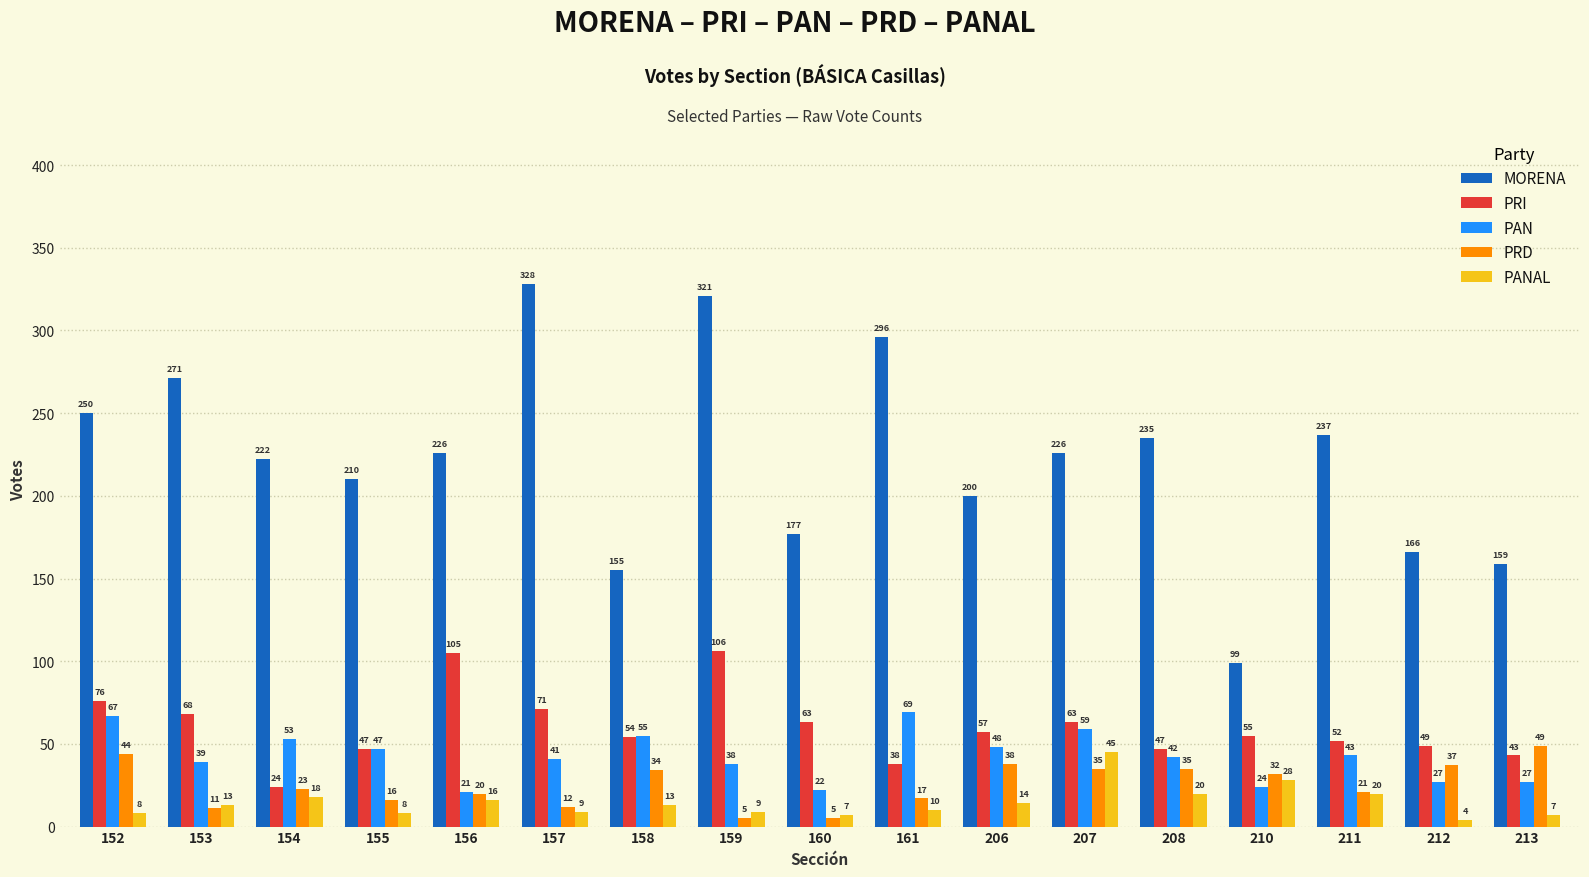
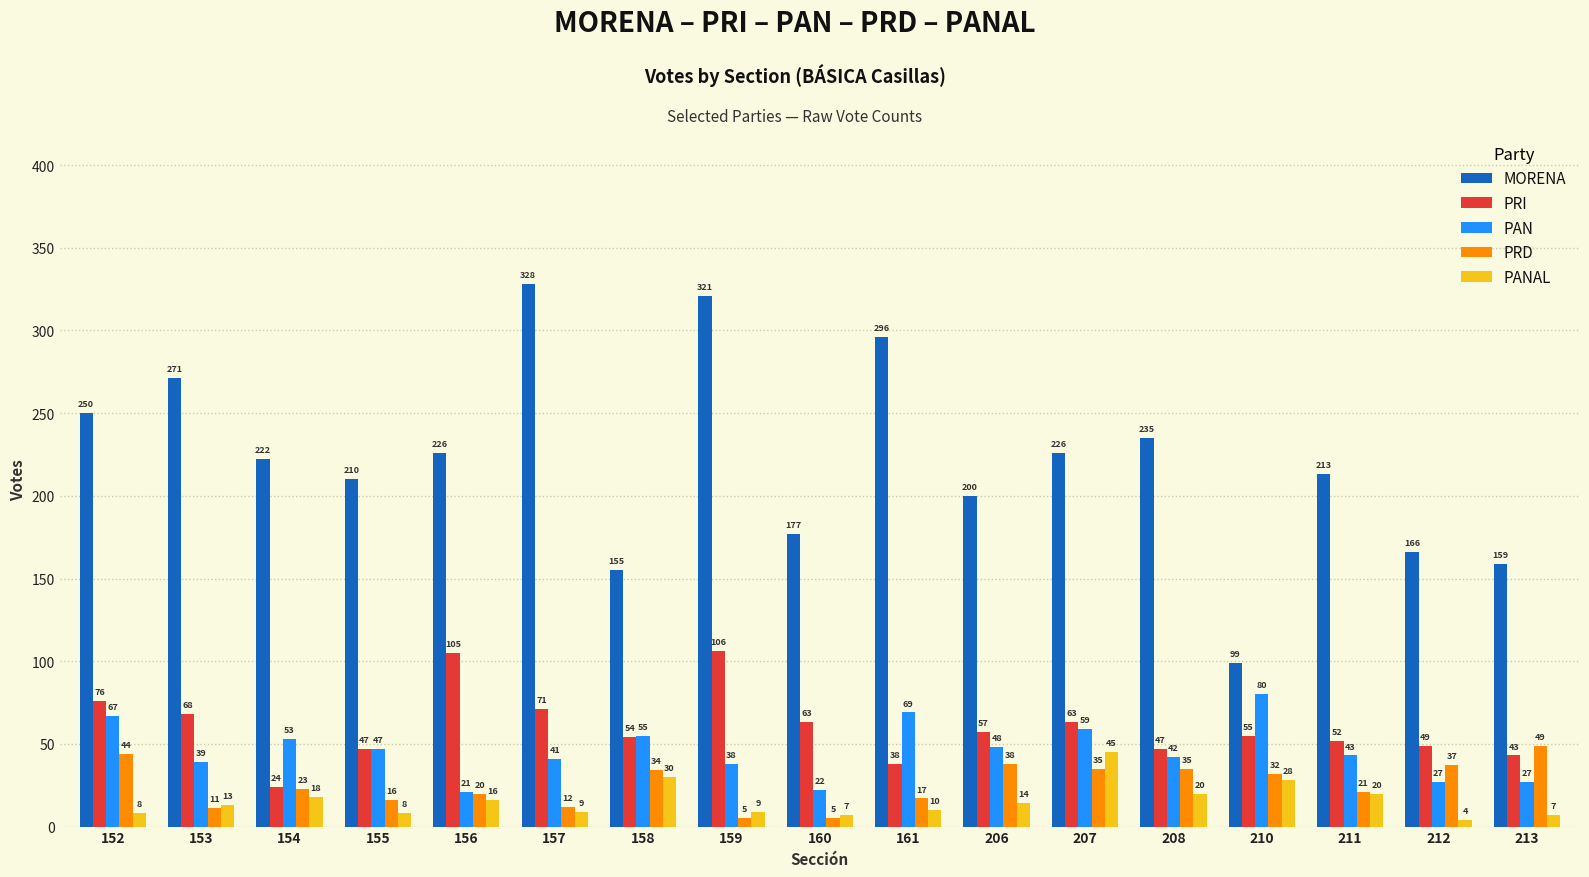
PANAL, 158: 13 -> 30
PAN, 210: 24 -> 80
MORENA, 211: 237 -> 213
